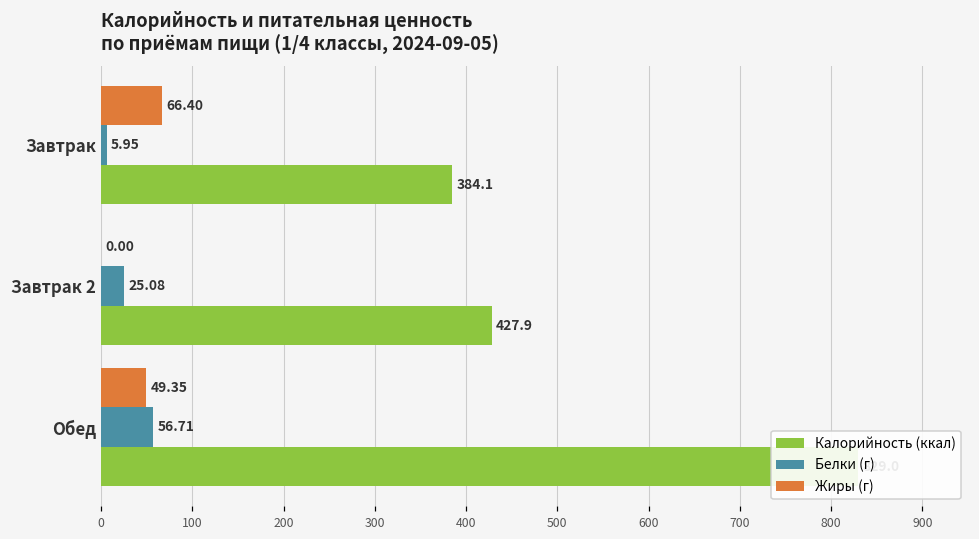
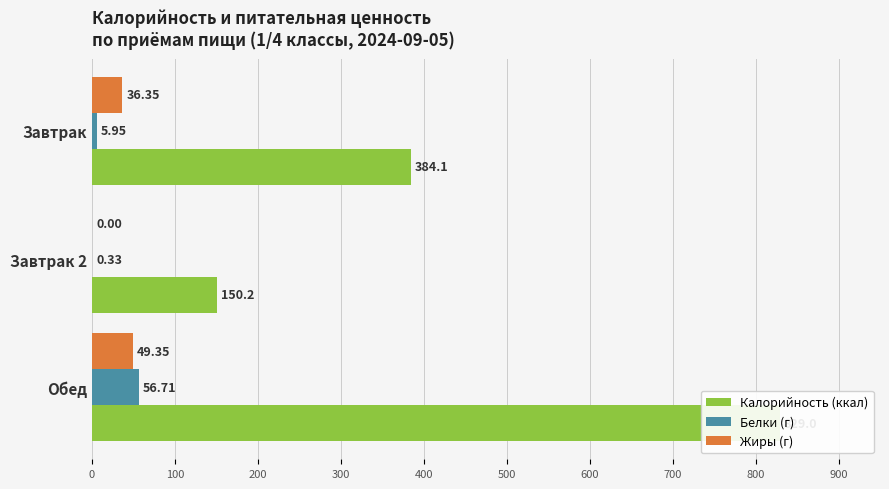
Жиры (г), Завтрак: 66.40 -> 36.35
Белки (г), Завтрак 2: 25.08 -> 0.33
Калорийность (ккал), Завтрак 2: 427.9 -> 150.2
